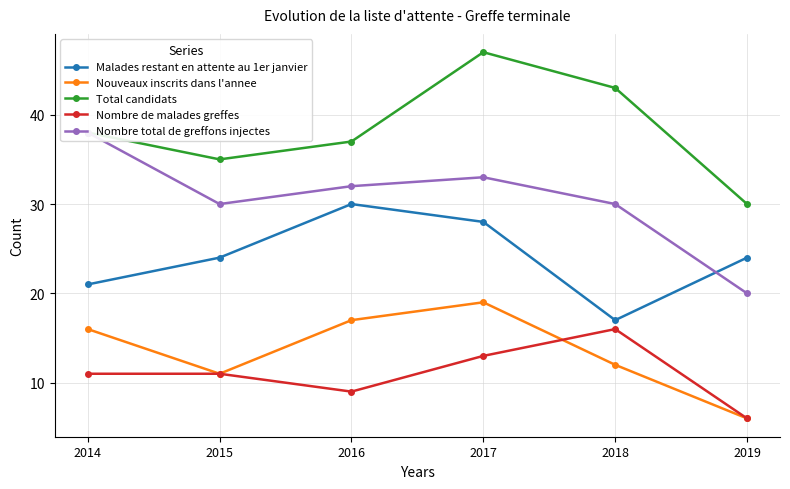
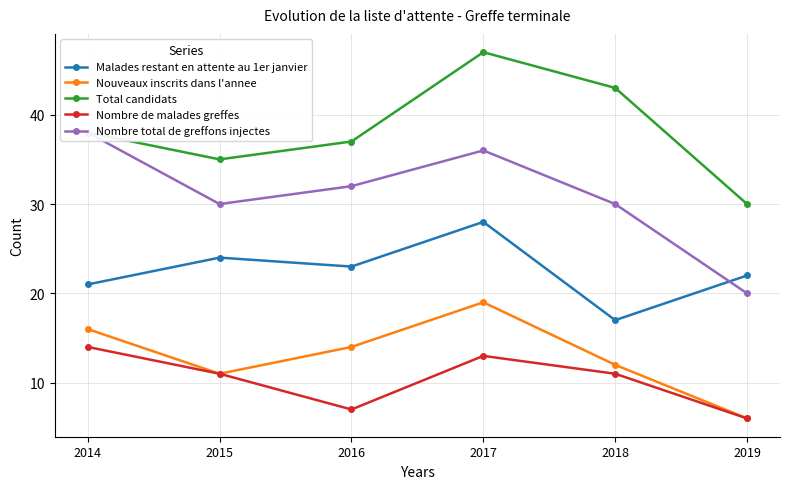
Nombre de malades greffes, 2014: 11 -> 14
Malades restant en attente au 1er janvier, 2016: 30 -> 23
Nouveaux inscrits dans l'annee, 2016: 17 -> 14
Nombre de malades greffes, 2016: 9 -> 7
Nombre total de greffons injectes, 2017: 33 -> 36
Nombre de malades greffes, 2018: 16 -> 11
Malades restant en attente au 1er janvier, 2019: 24 -> 22
